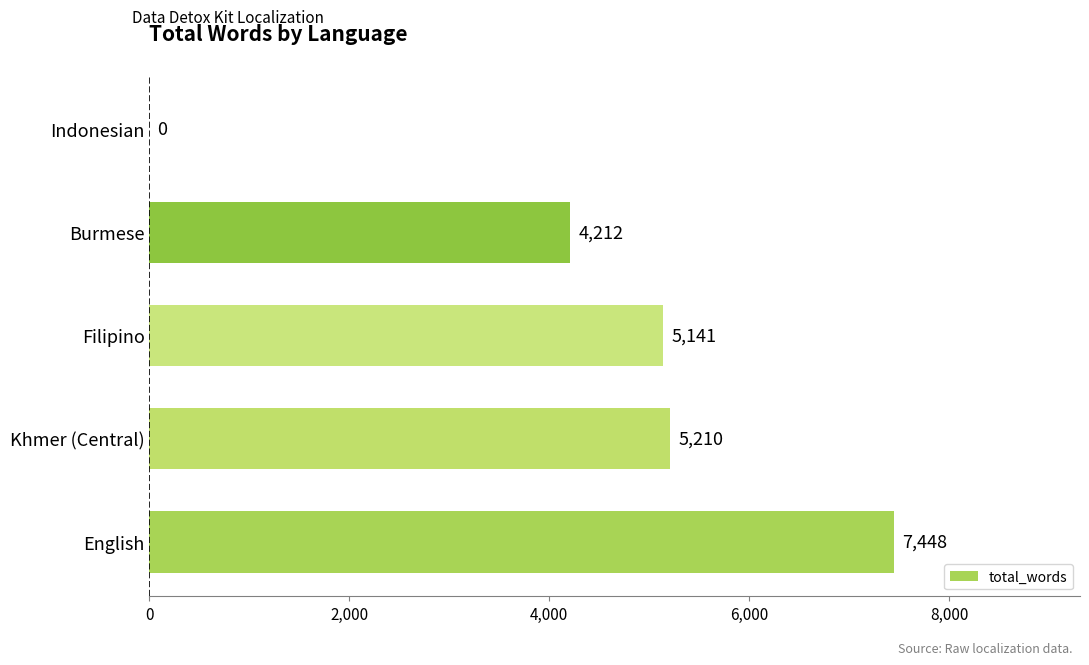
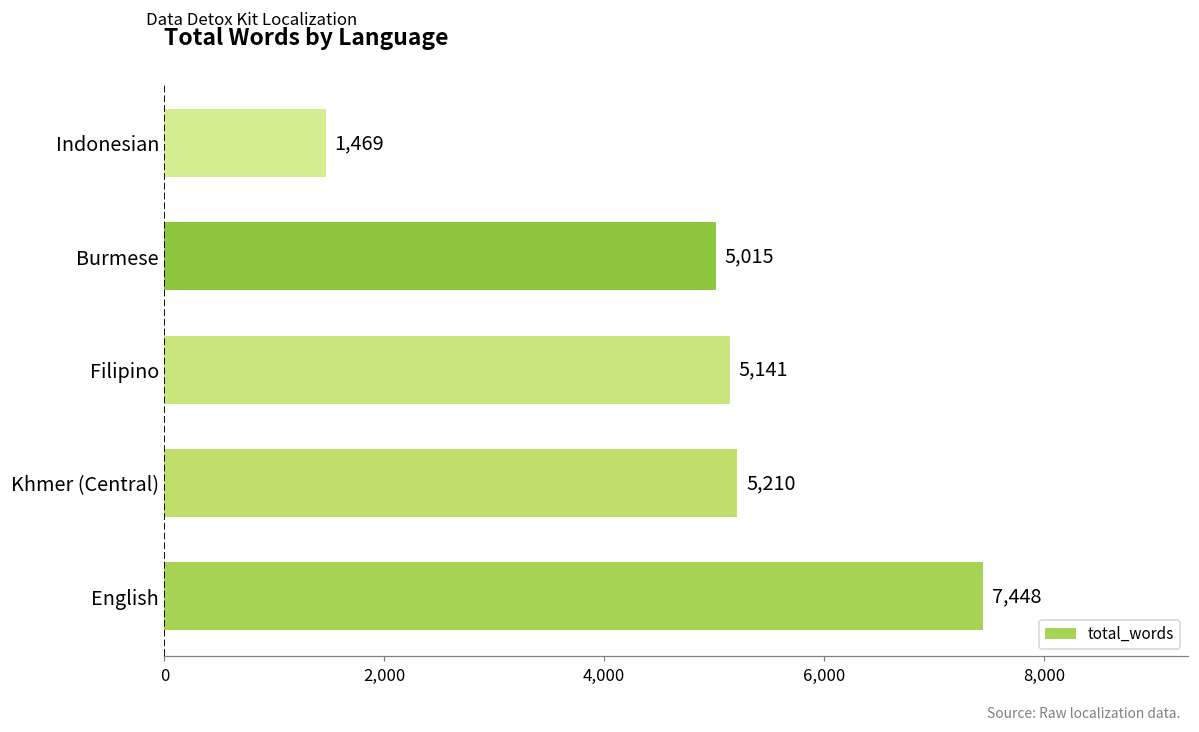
Indonesian: 0 -> 1,469
Burmese: 4,212 -> 5,015
